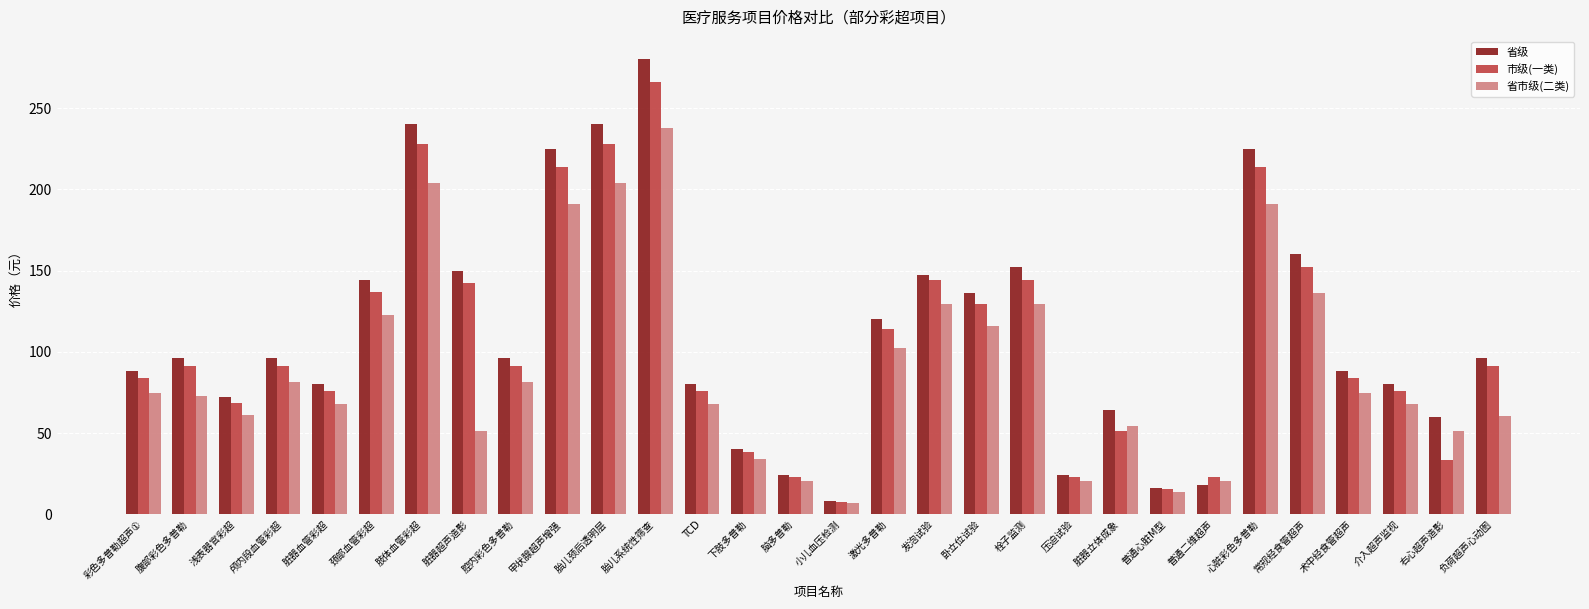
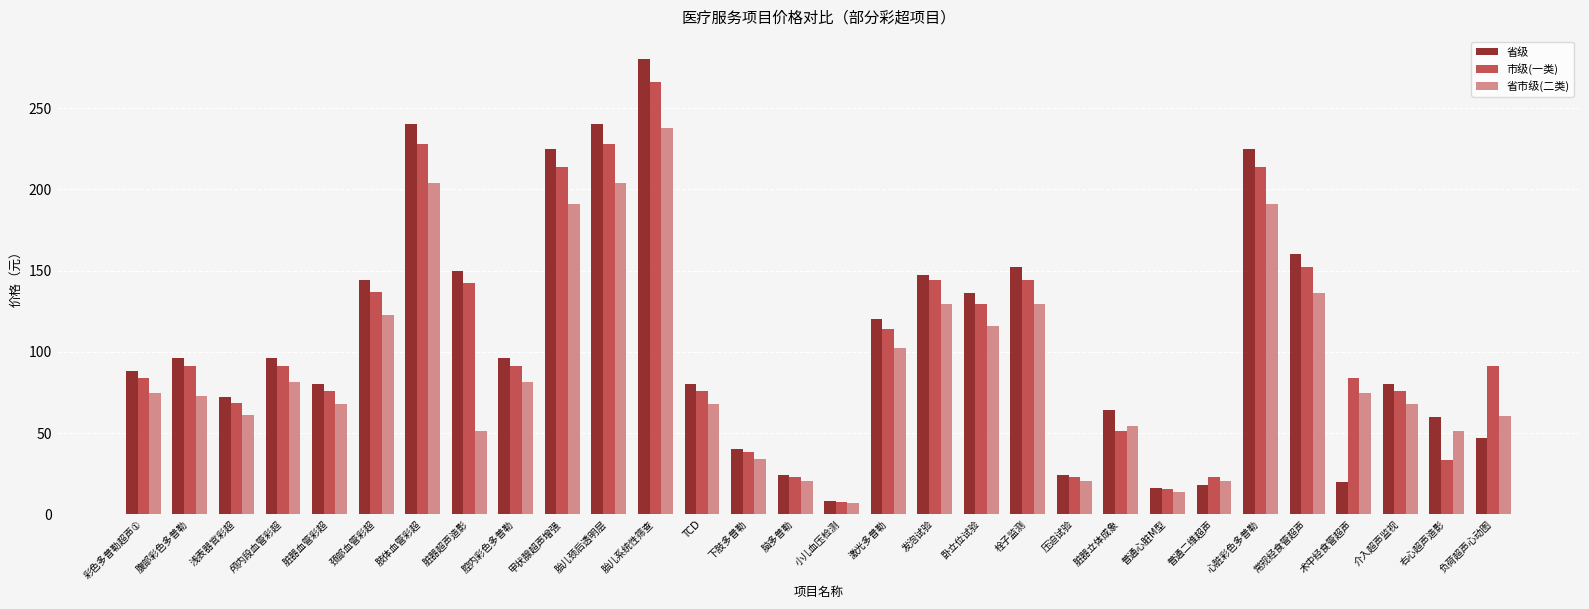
省级, 术中经食管超声: 88 -> 20
省级, 负荷超声心动图: 96 -> 47
